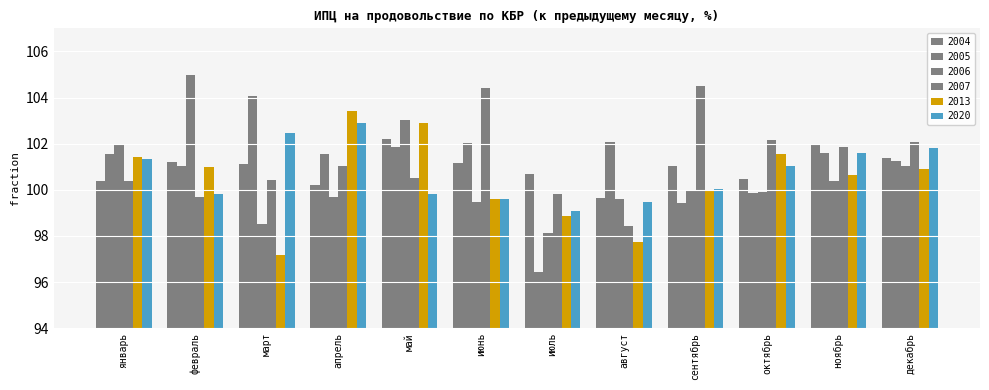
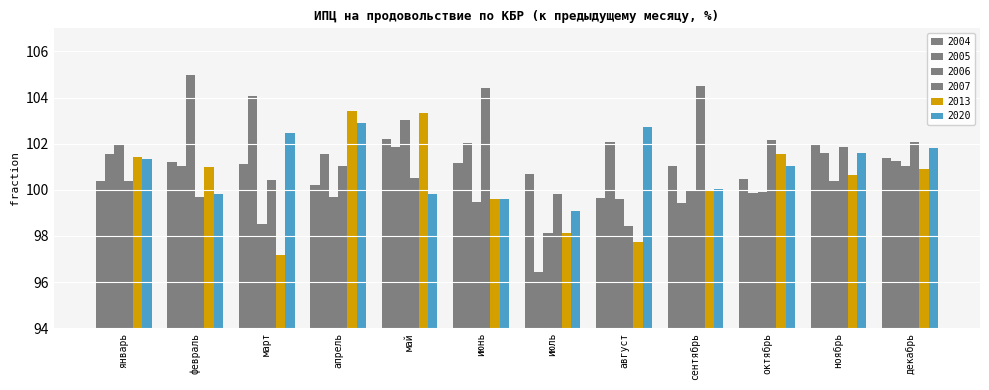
2013, май: 102.9 -> 103.4
2013, июль: 98.9 -> 98.1
2020, август: 99.5 -> 102.7
